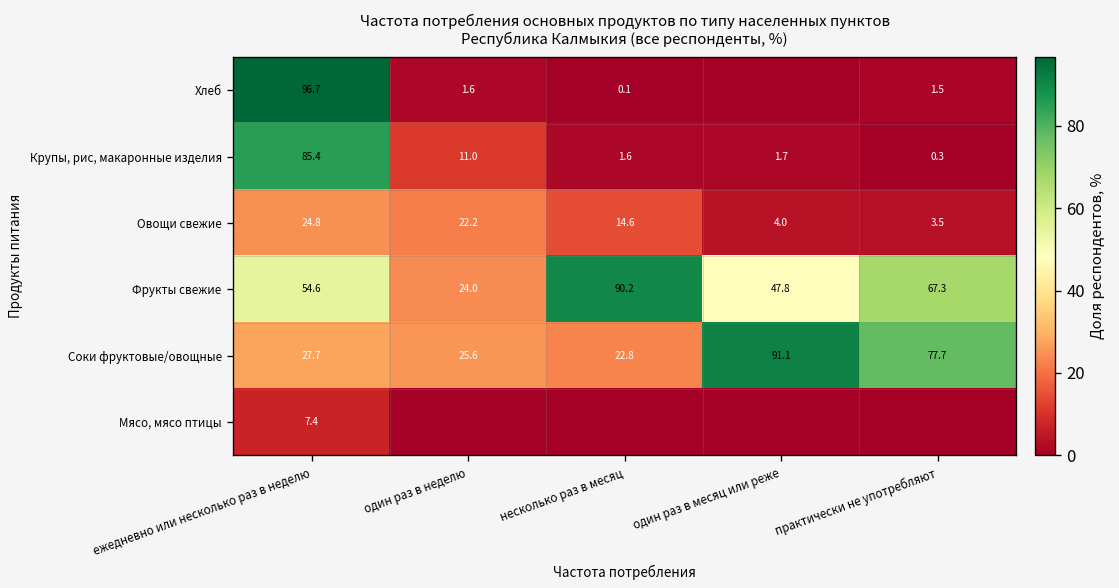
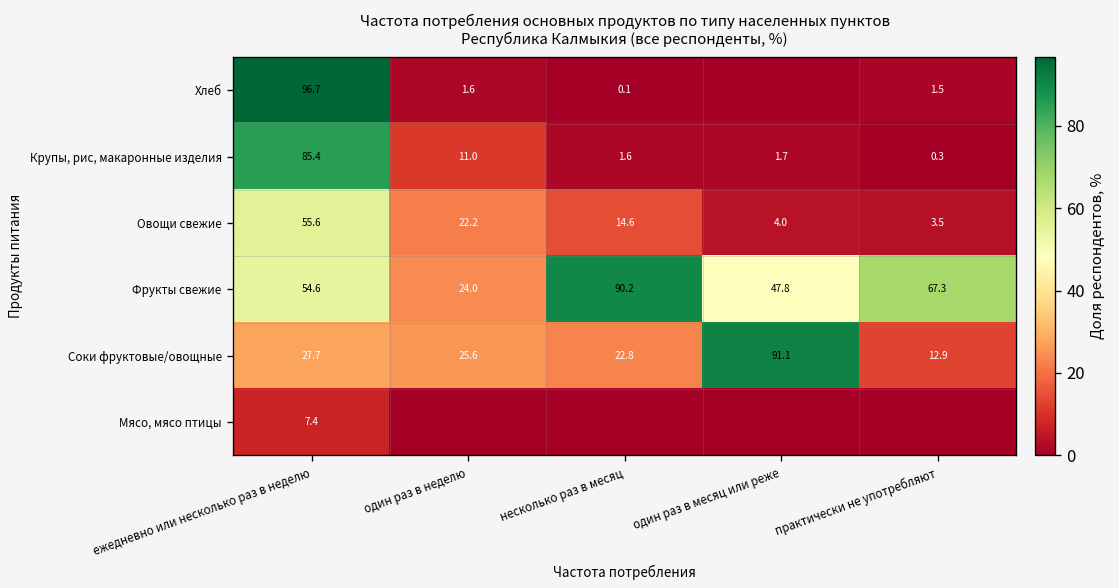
Овощи свежие, ежедневно или несколько раз в неделю: 24.8 -> 55.6
Соки фруктовые/овощные, практически не употребляют: 77.7 -> 12.9
